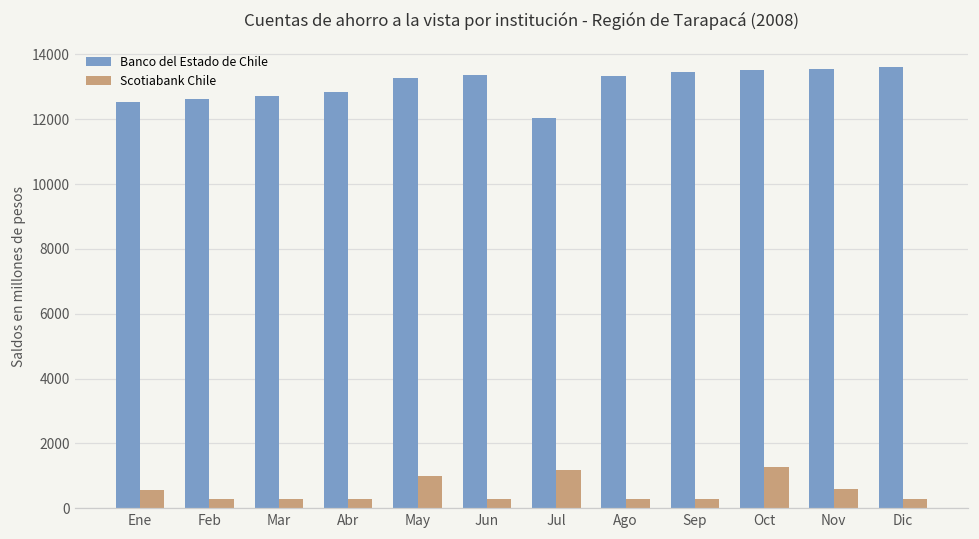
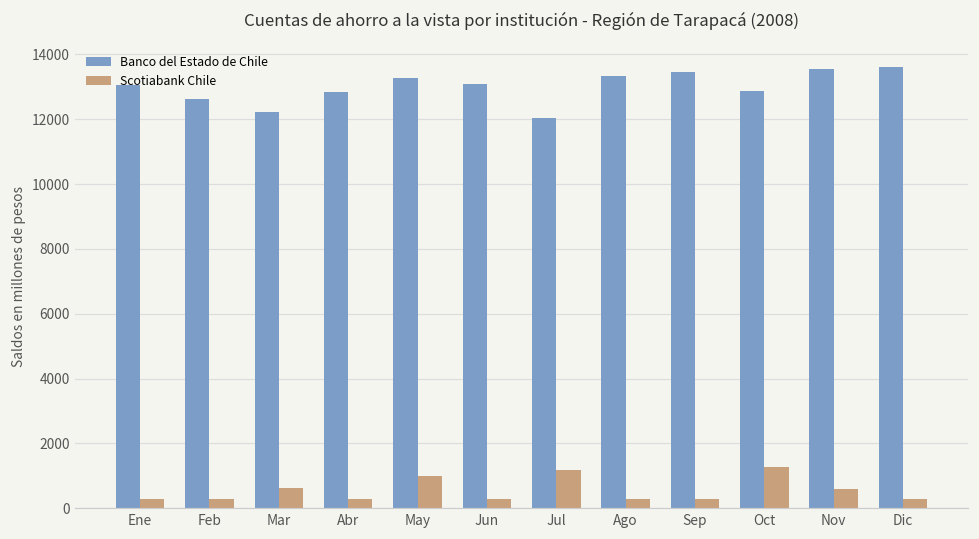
Banco del Estado de Chile, Ene: 12500 -> 13000
Scotiabank Chile, Ene: 600 -> 300
Banco del Estado de Chile, Mar: 12700 -> 12200
Scotiabank Chile, Mar: 300 -> 600
Banco del Estado de Chile, Jun: 13400 -> 13100
Banco del Estado de Chile, Oct: 13500 -> 12900
